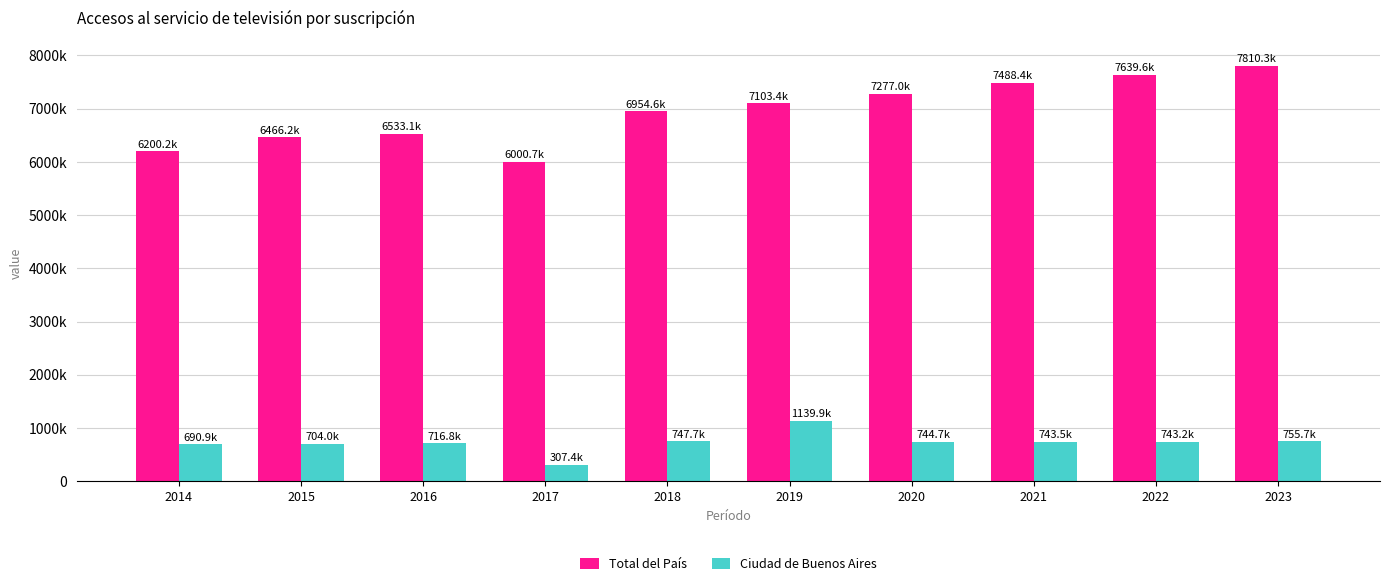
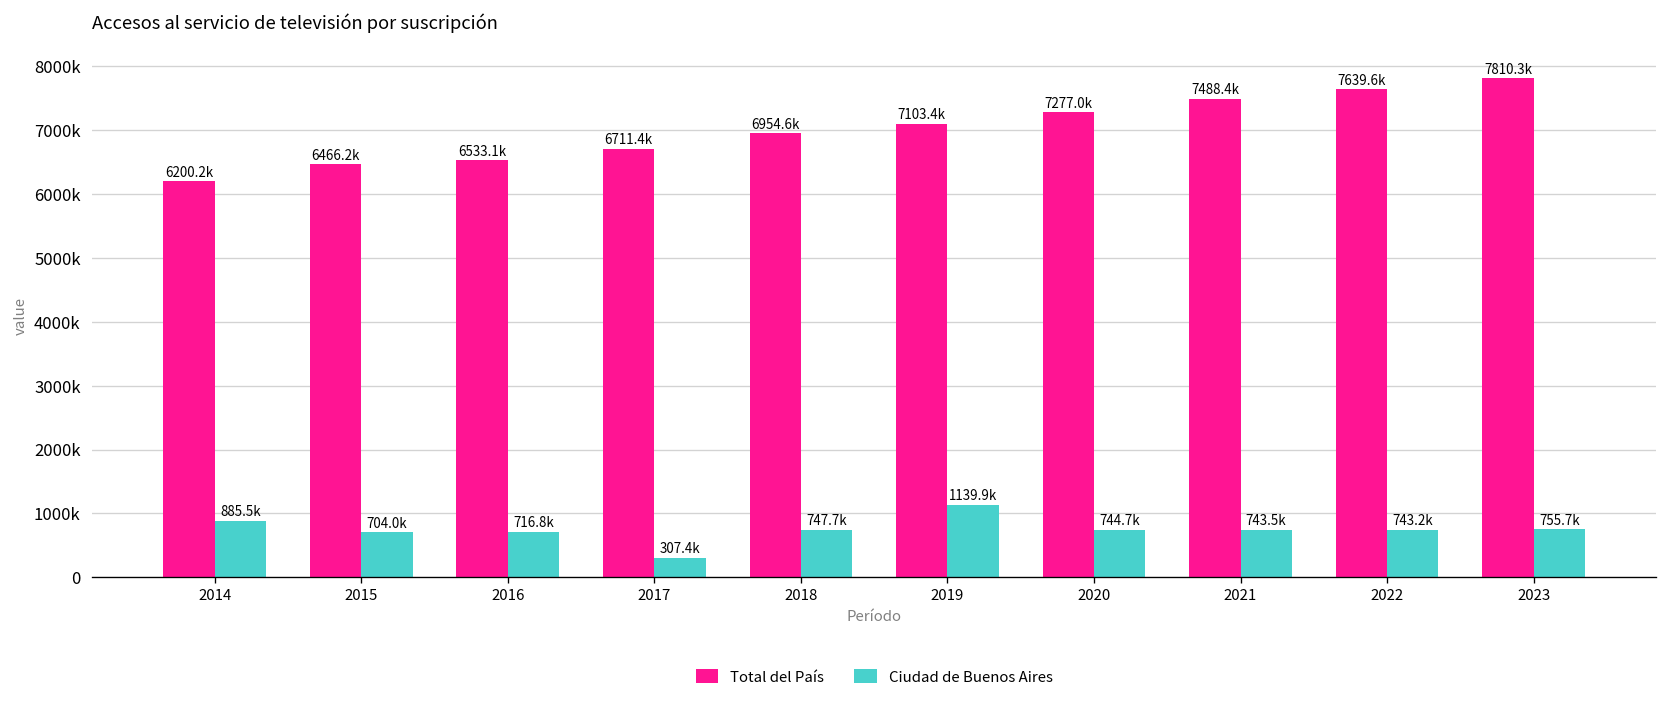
Ciudad de Buenos Aires, 2014: 690.9k -> 885.5k
Total del País, 2017: 6000.7k -> 6711.4k
